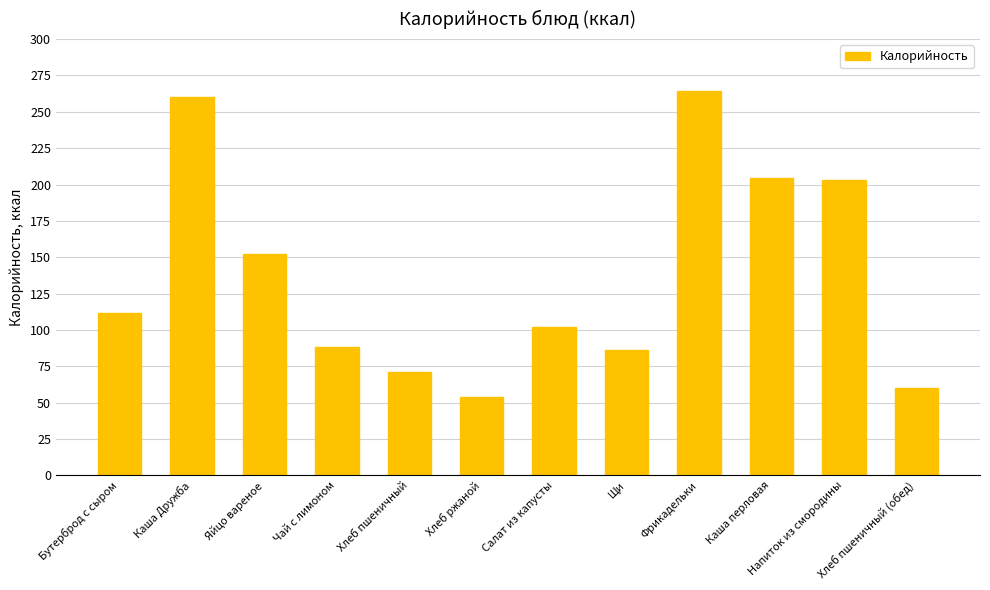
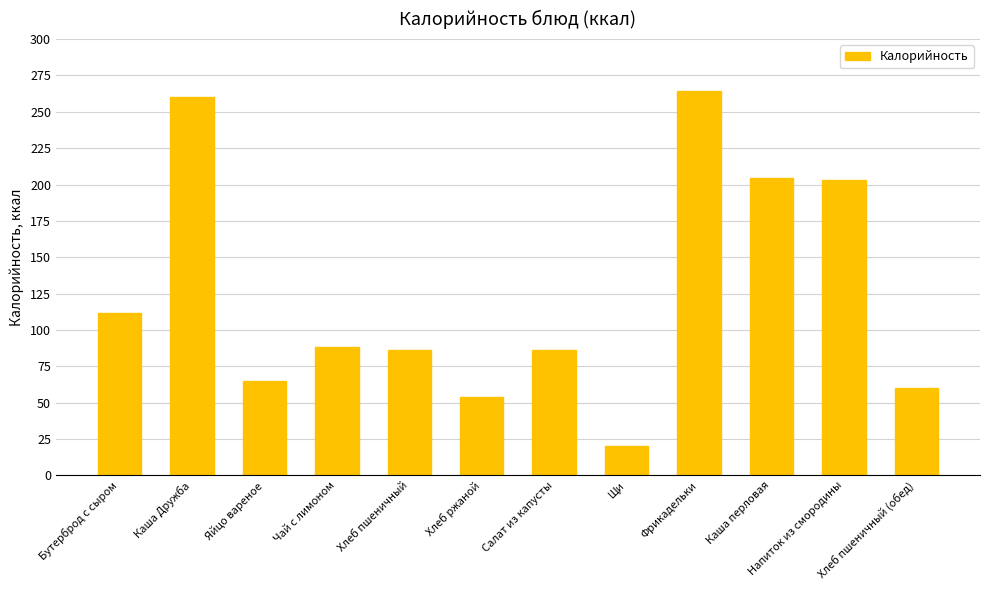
Яйцо вареное: 152 -> 65
Хлеб пшеничный: 71 -> 86
Салат из капусты: 102 -> 86
Щи: 86 -> 20
